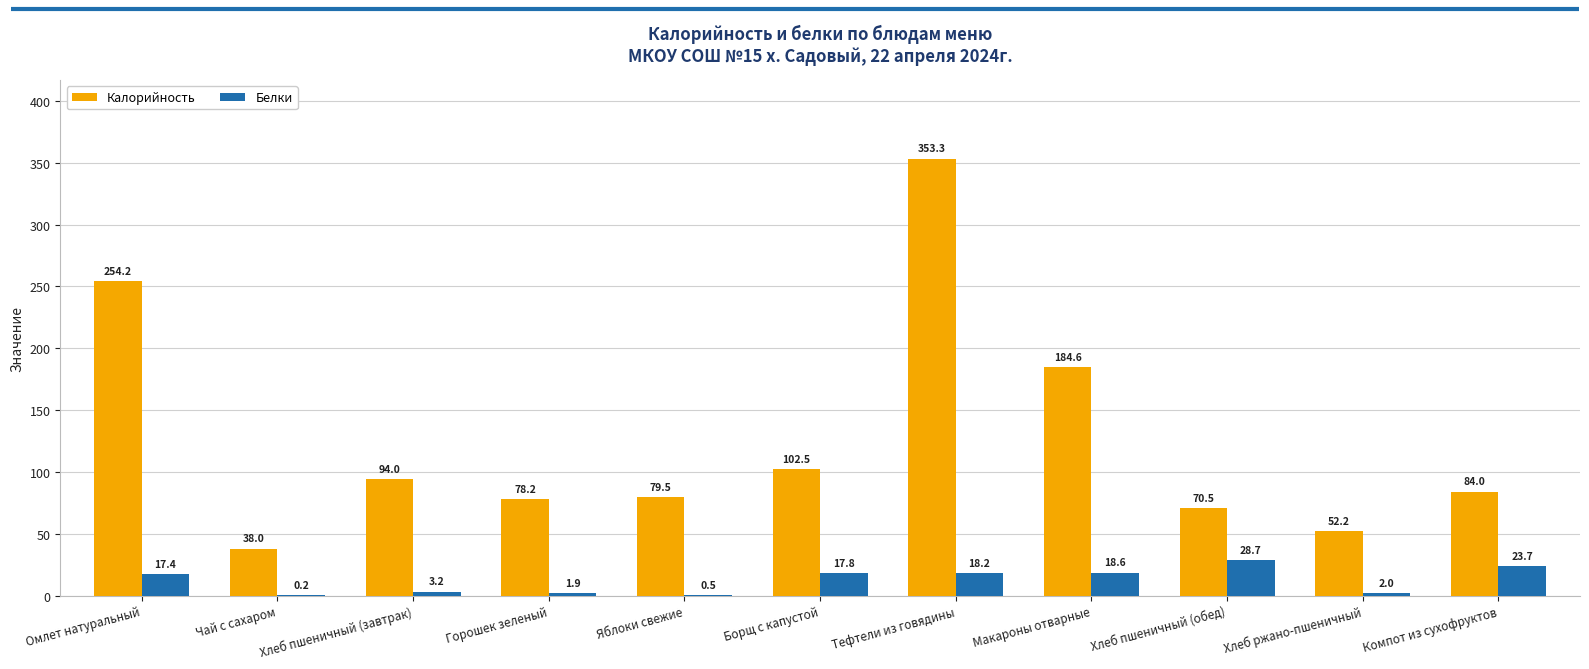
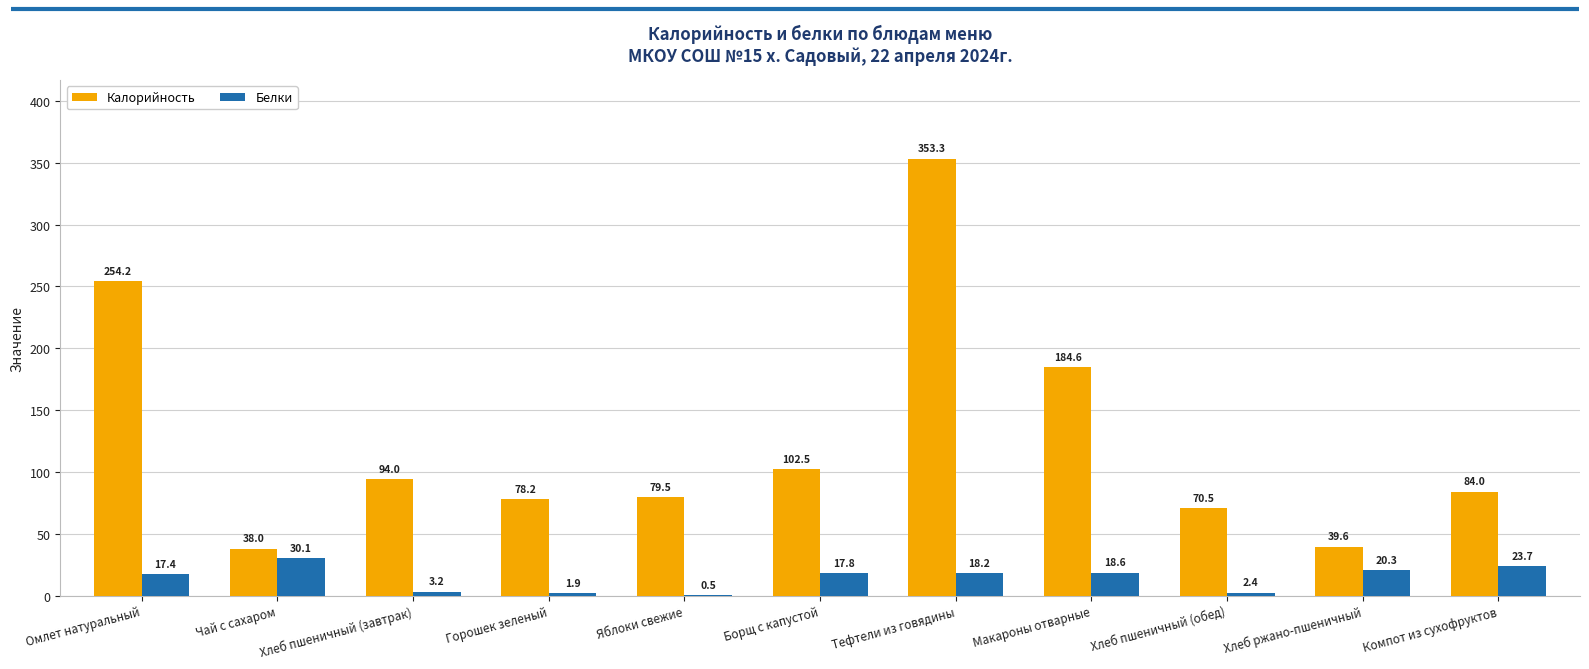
Белки, Чай с сахаром: 0.2 -> 30.1
Белки, Хлеб пшеничный (обед): 28.7 -> 2.4
Калорийность, Хлеб ржано-пшеничный: 52.2 -> 39.6
Белки, Хлеб ржано-пшеничный: 2.0 -> 20.3
